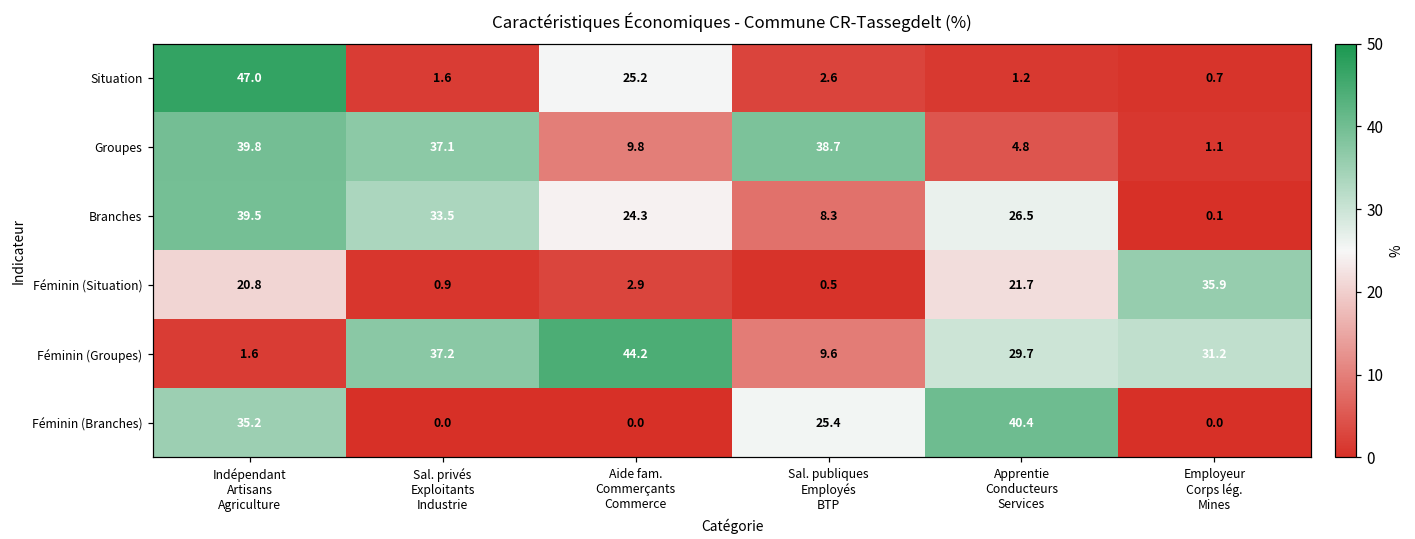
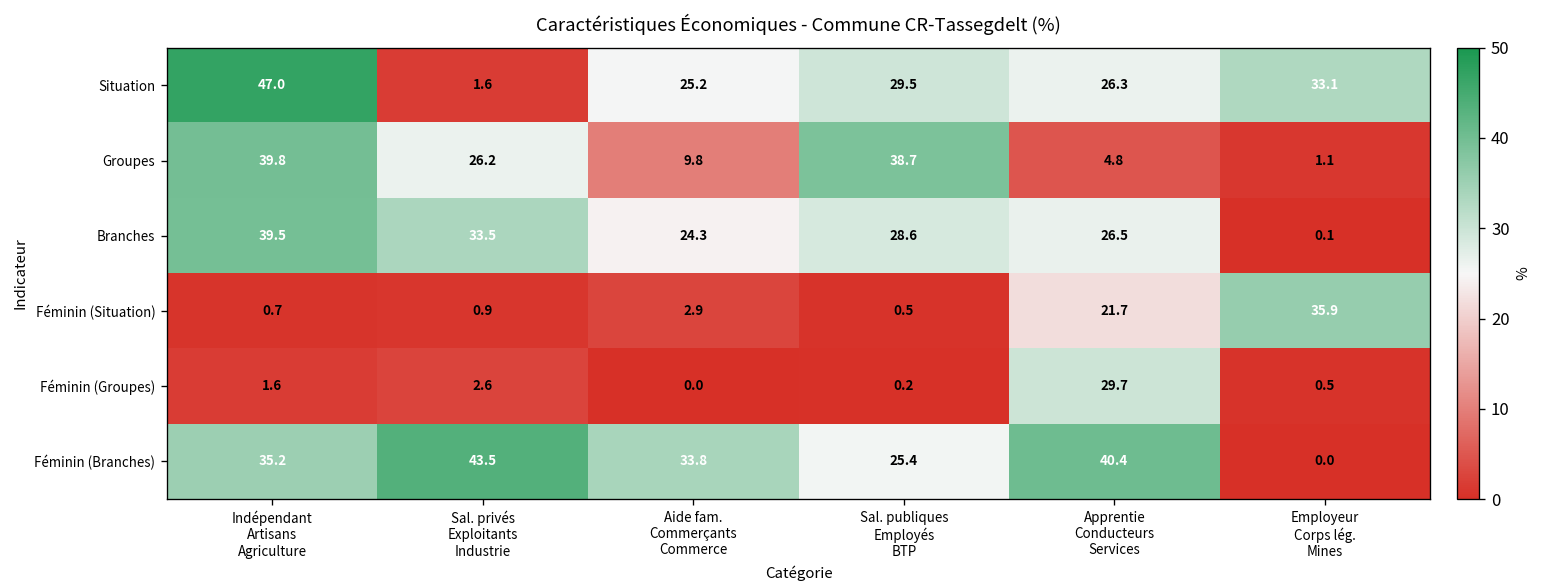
Situation, Sal. publiques Employés BTP: 2.6 -> 29.5
Situation, Apprentie Conducteurs Services: 1.2 -> 26.3
Situation, Employeur Corps lég. Mines: 0.7 -> 33.1
Groupes, Sal. privés Exploitants Industrie: 37.1 -> 26.2
Branches, Sal. publiques Employés BTP: 8.3 -> 28.6
Féminin (Situation), Indépendant Artisans Agriculture: 20.8 -> 0.7
Féminin (Groupes), Sal. privés Exploitants Industrie: 37.2 -> 2.6
Féminin (Groupes), Aide fam. Commerçants Commerce: 44.2 -> 0.0
Féminin (Groupes), Sal. publiques Employés BTP: 9.6 -> 0.2
Féminin (Groupes), Employeur Corps lég. Mines: 31.2 -> 0.5
Féminin (Branches), Sal. privés Exploitants Industrie: 0.0 -> 43.5
Féminin (Branches), Aide fam. Commerçants Commerce: 0.0 -> 33.8
